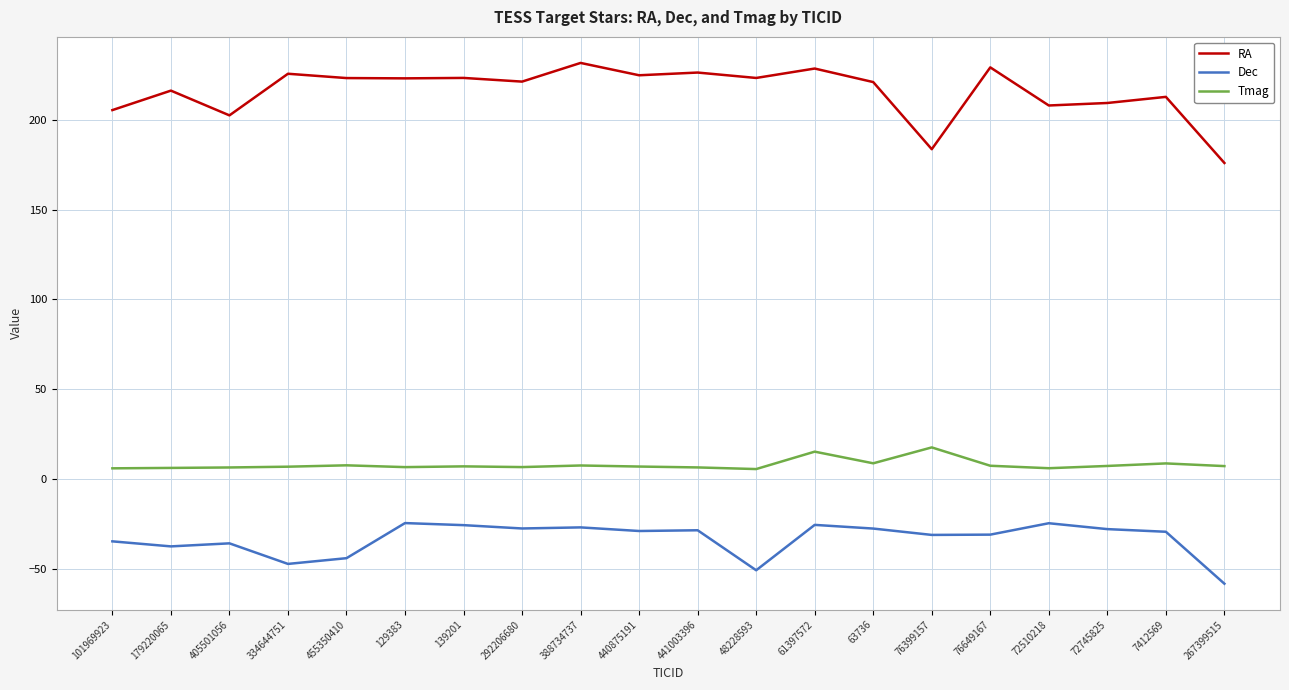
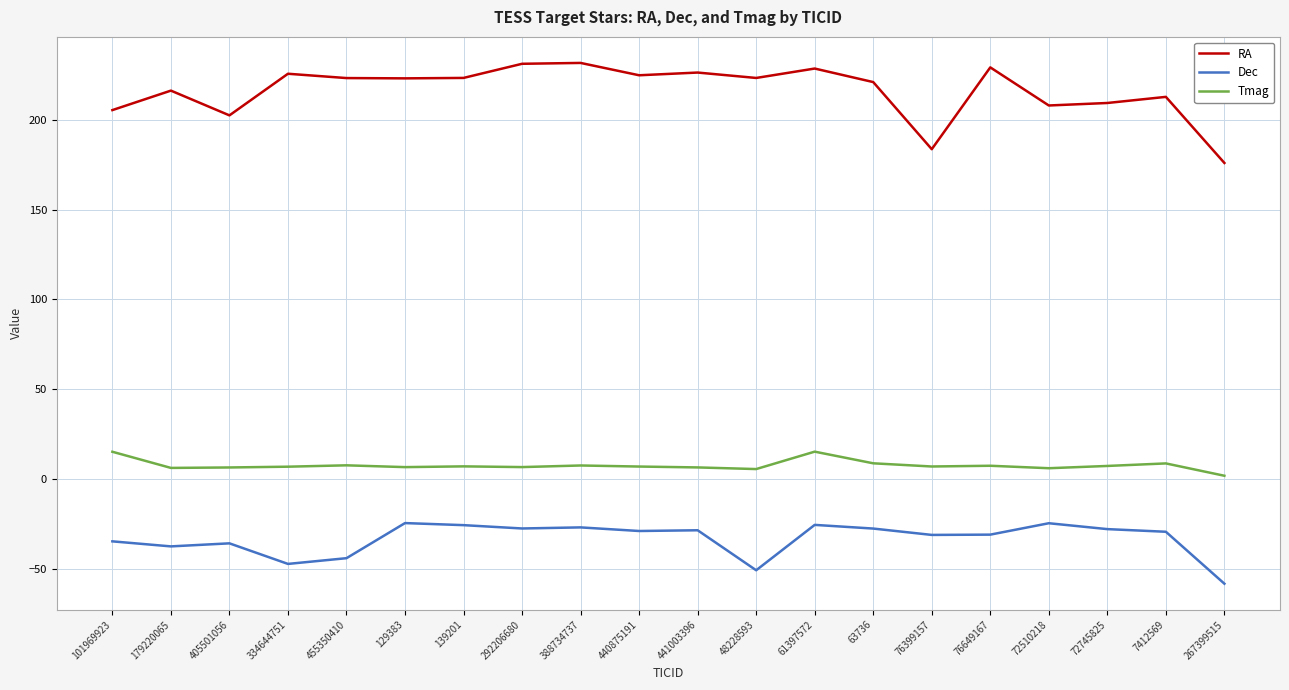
Tmag, 101969923: 6 -> 15
RA, 292206680: 221 -> 231
Tmag, 76399157: 18 -> 7
Tmag, 267399515: 7 -> 2
